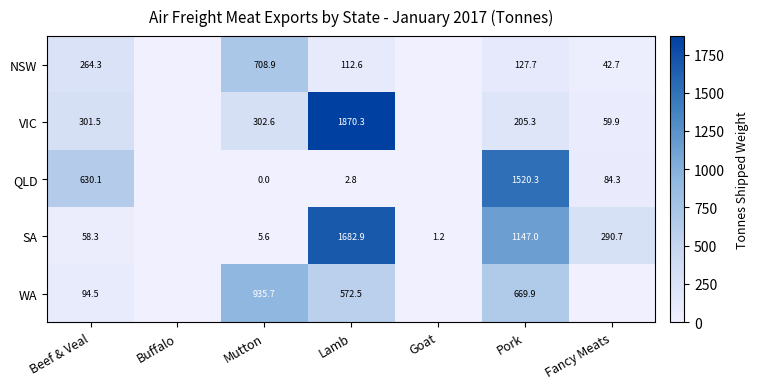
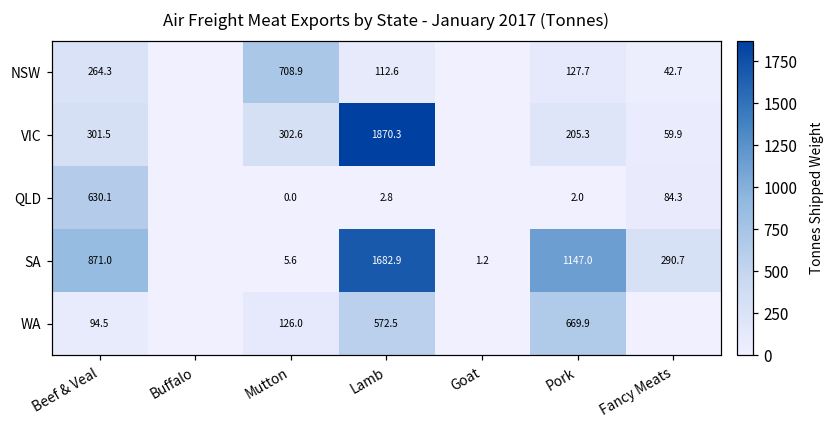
QLD, Pork: 1520.3 -> 2.0
SA, Beef & Veal: 58.3 -> 871.0
WA, Mutton: 935.7 -> 126.0
